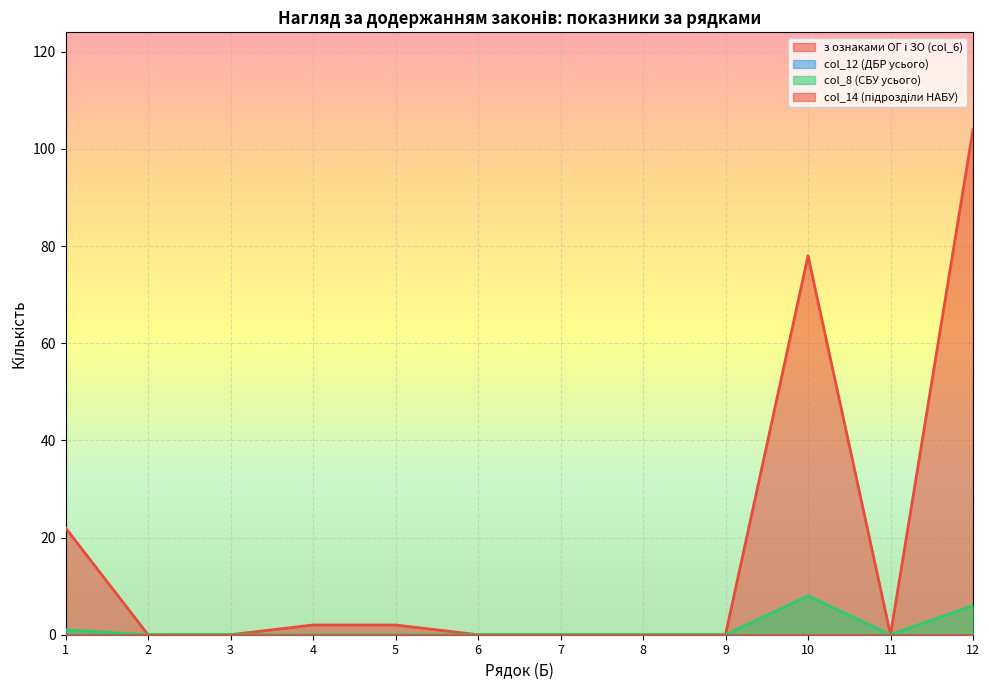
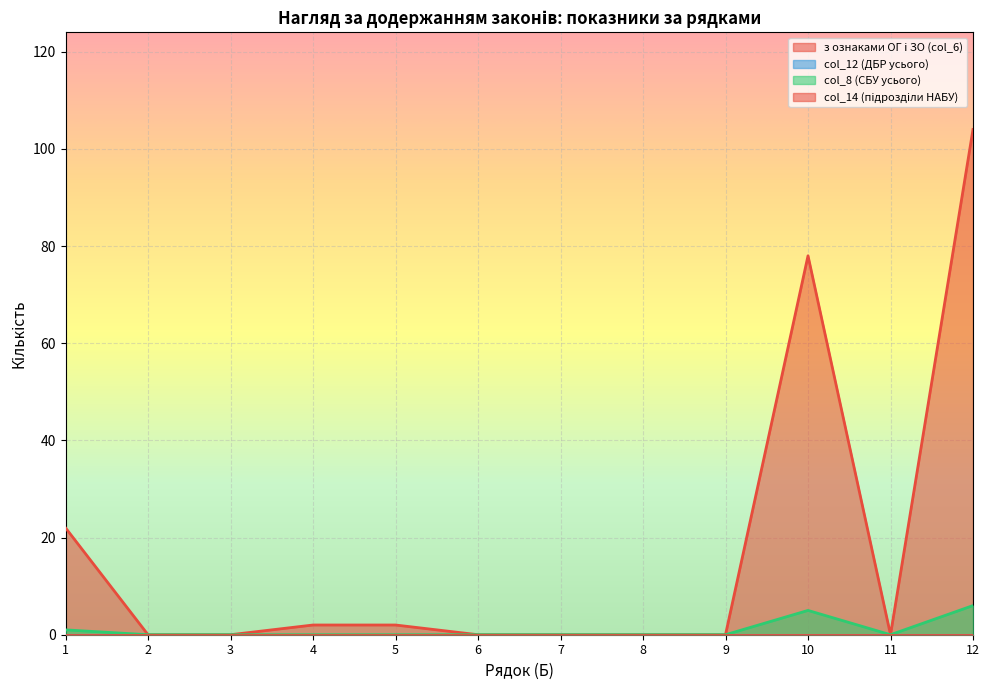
col_8 (СБУ усього), 10: 8 -> 5
